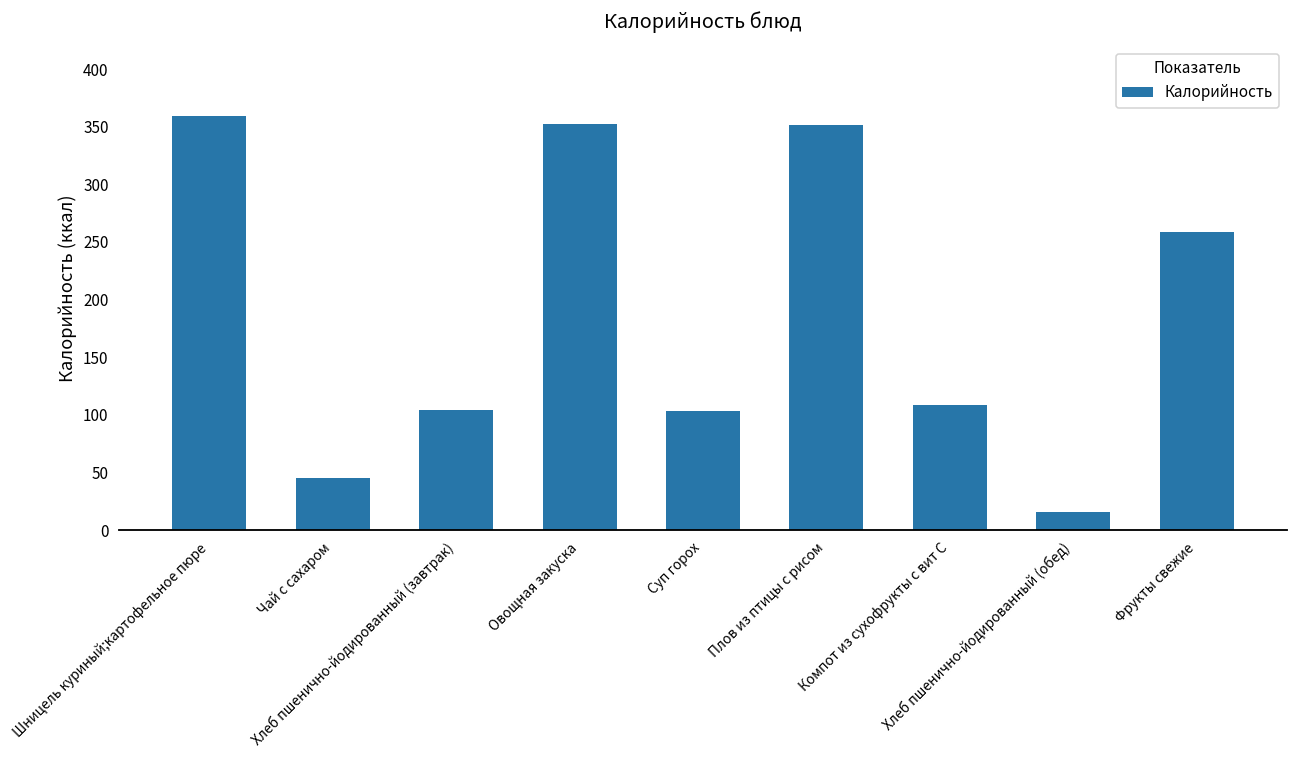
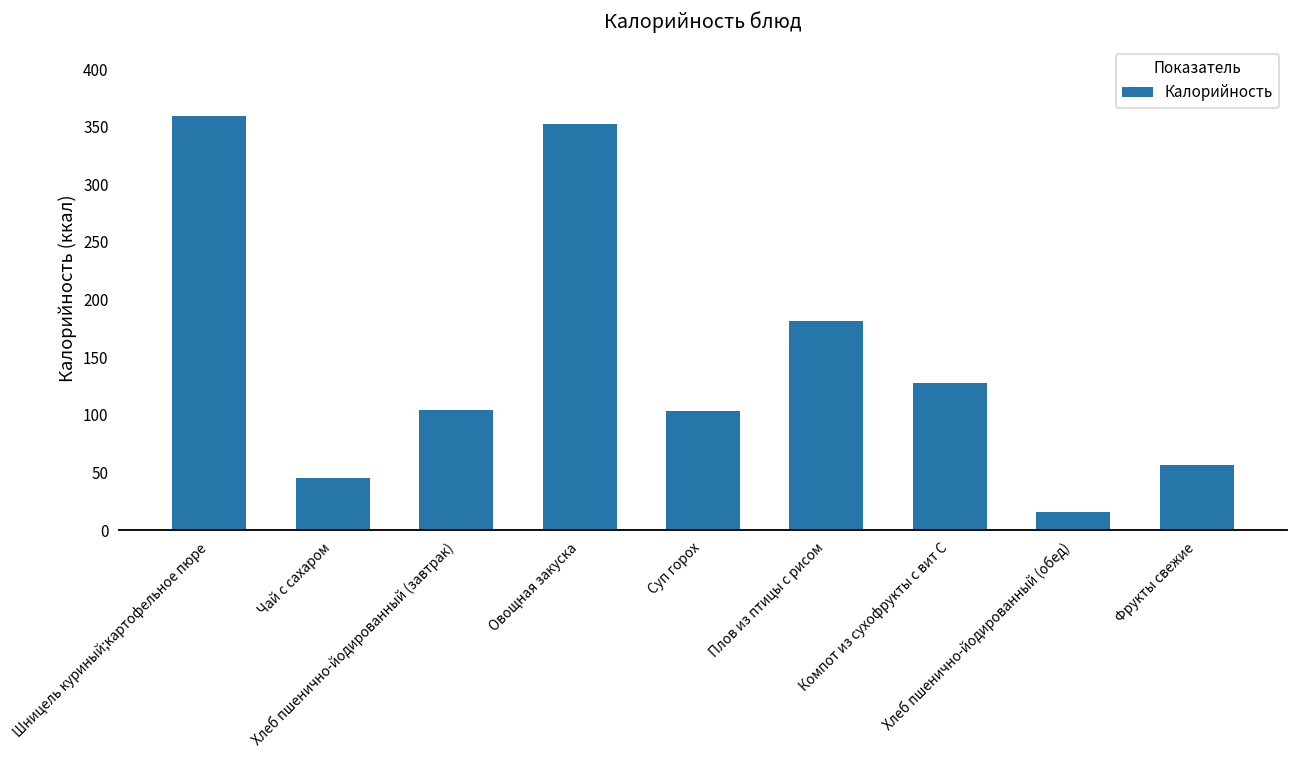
Плов из птицы с рисом: 351 -> 182
Компот из сухофрукты с вит С: 109 -> 128
Фрукты свежие: 258 -> 56
